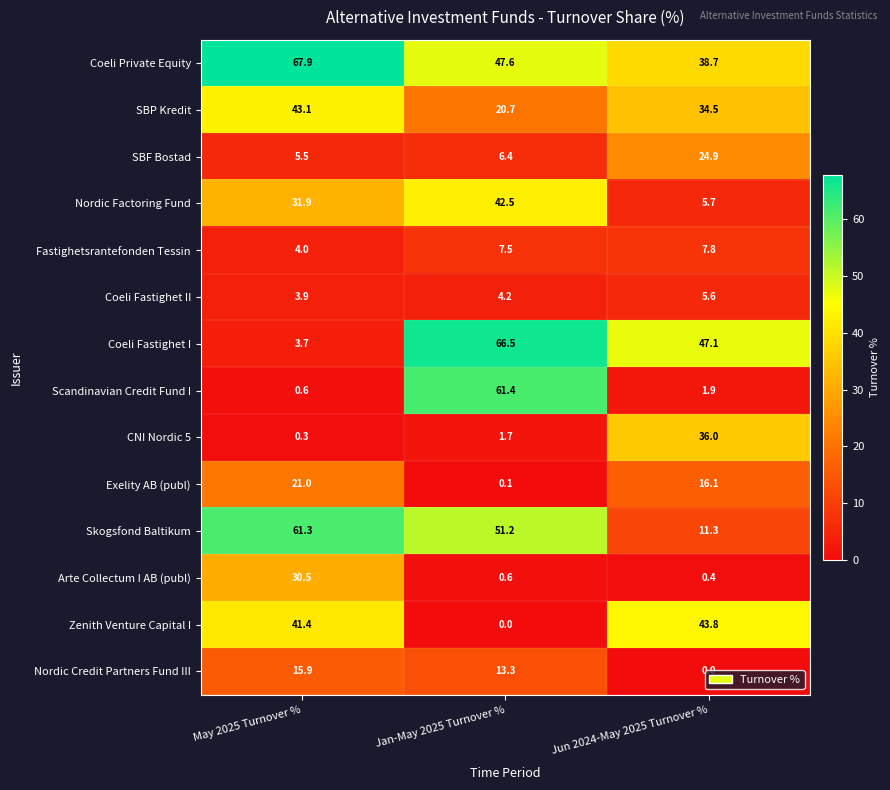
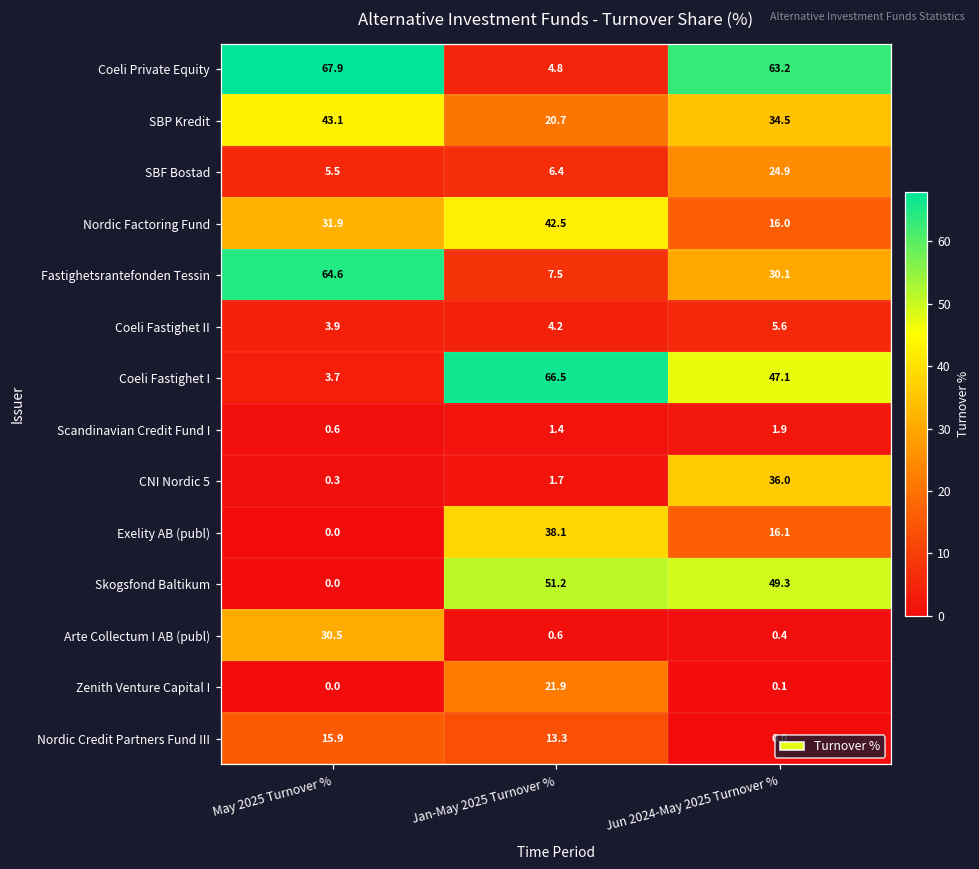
Coeli Private Equity, Jan-May 2025 Turnover %: 47.6 -> 4.8
Coeli Private Equity, Jun 2024-May 2025 Turnover %: 38.7 -> 63.2
Nordic Factoring Fund, Jun 2024-May 2025 Turnover %: 5.7 -> 16.0
Fastighetsrantefonden Tessin, May 2025 Turnover %: 4.0 -> 64.6
Fastighetsrantefonden Tessin, Jun 2024-May 2025 Turnover %: 7.8 -> 30.1
Scandinavian Credit Fund I, Jan-May 2025 Turnover %: 61.4 -> 1.4
Exelity AB (publ), May 2025 Turnover %: 21.0 -> 0.0
Exelity AB (publ), Jan-May 2025 Turnover %: 0.1 -> 38.1
Skogsfond Baltikum, May 2025 Turnover %: 61.3 -> 0.0
Skogsfond Baltikum, Jun 2024-May 2025 Turnover %: 11.3 -> 49.3
Zenith Venture Capital I, May 2025 Turnover %: 41.4 -> 0.0
Zenith Venture Capital I, Jan-May 2025 Turnover %: 0.0 -> 21.9
Zenith Venture Capital I, Jun 2024-May 2025 Turnover %: 43.8 -> 0.1
